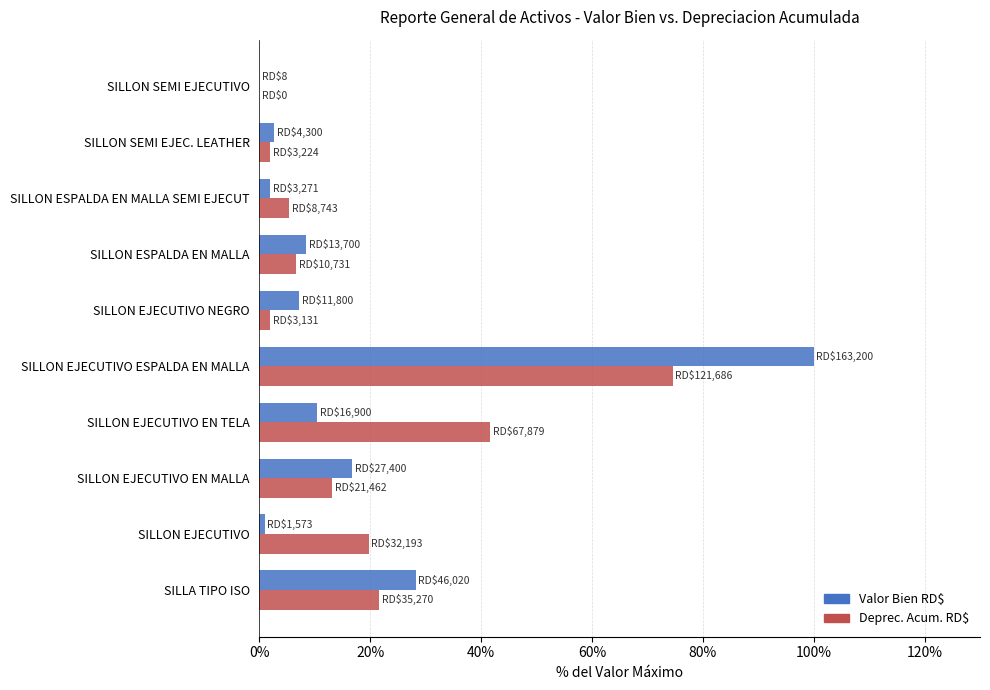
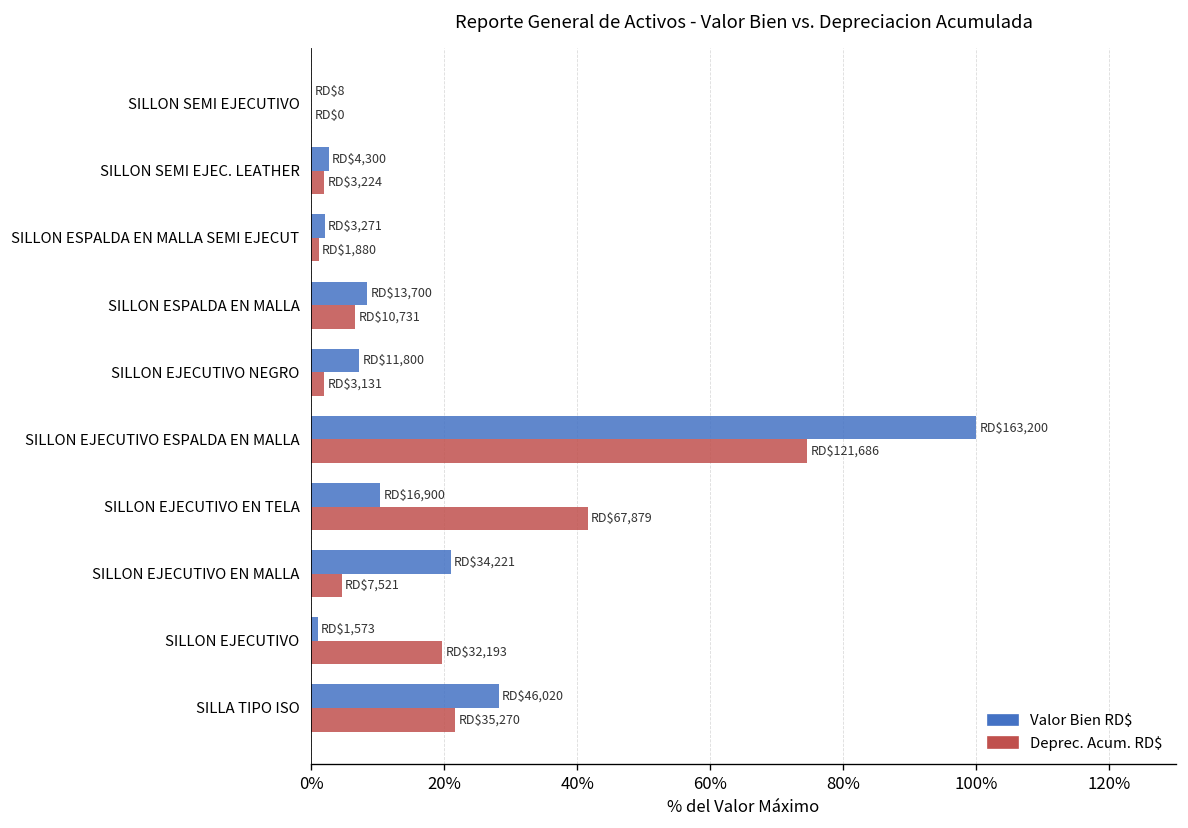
Deprec. Acum. RD$, SILLON ESPALDA EN MALLA SEMI EJECUT: $8,743 -> $1,880
Valor Bien RD$, SILLON EJECUTIVO EN MALLA: $27,400 -> $34,221
Deprec. Acum. RD$, SILLON EJECUTIVO EN MALLA: $21,462 -> $7,521
